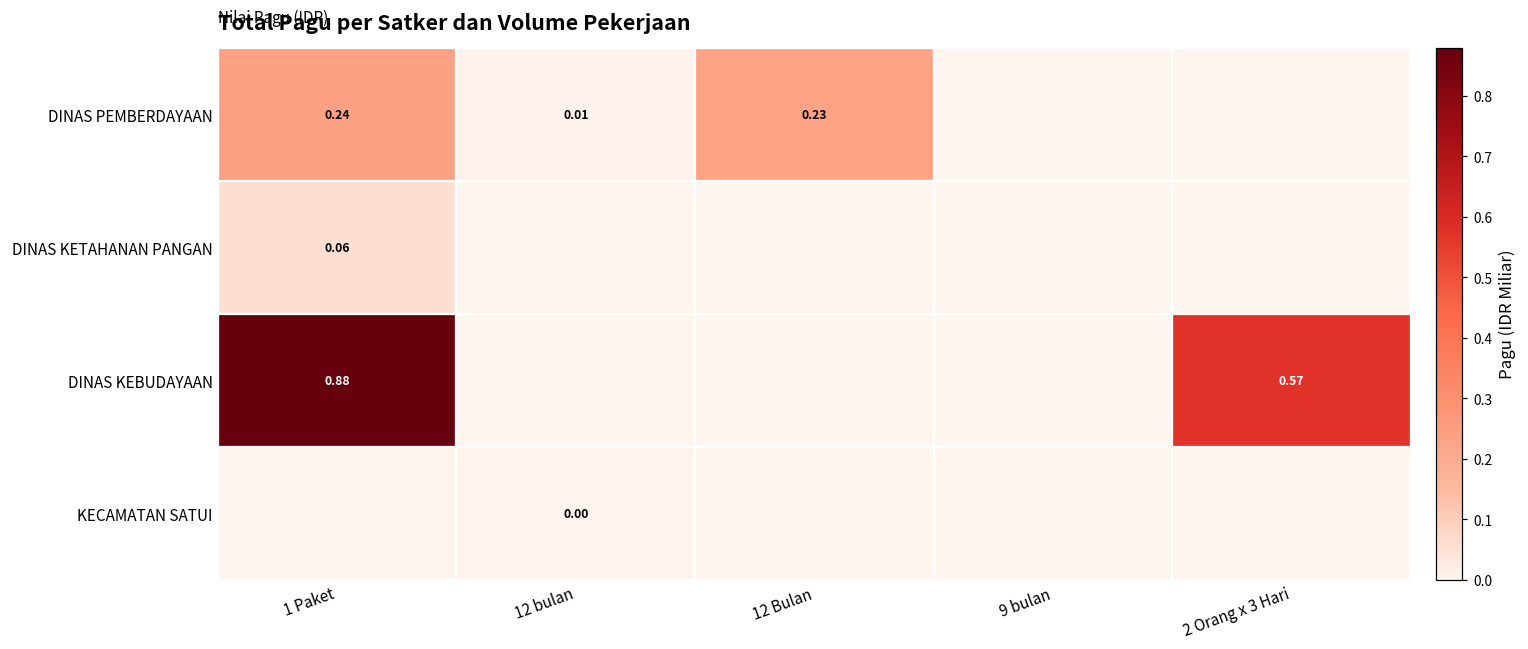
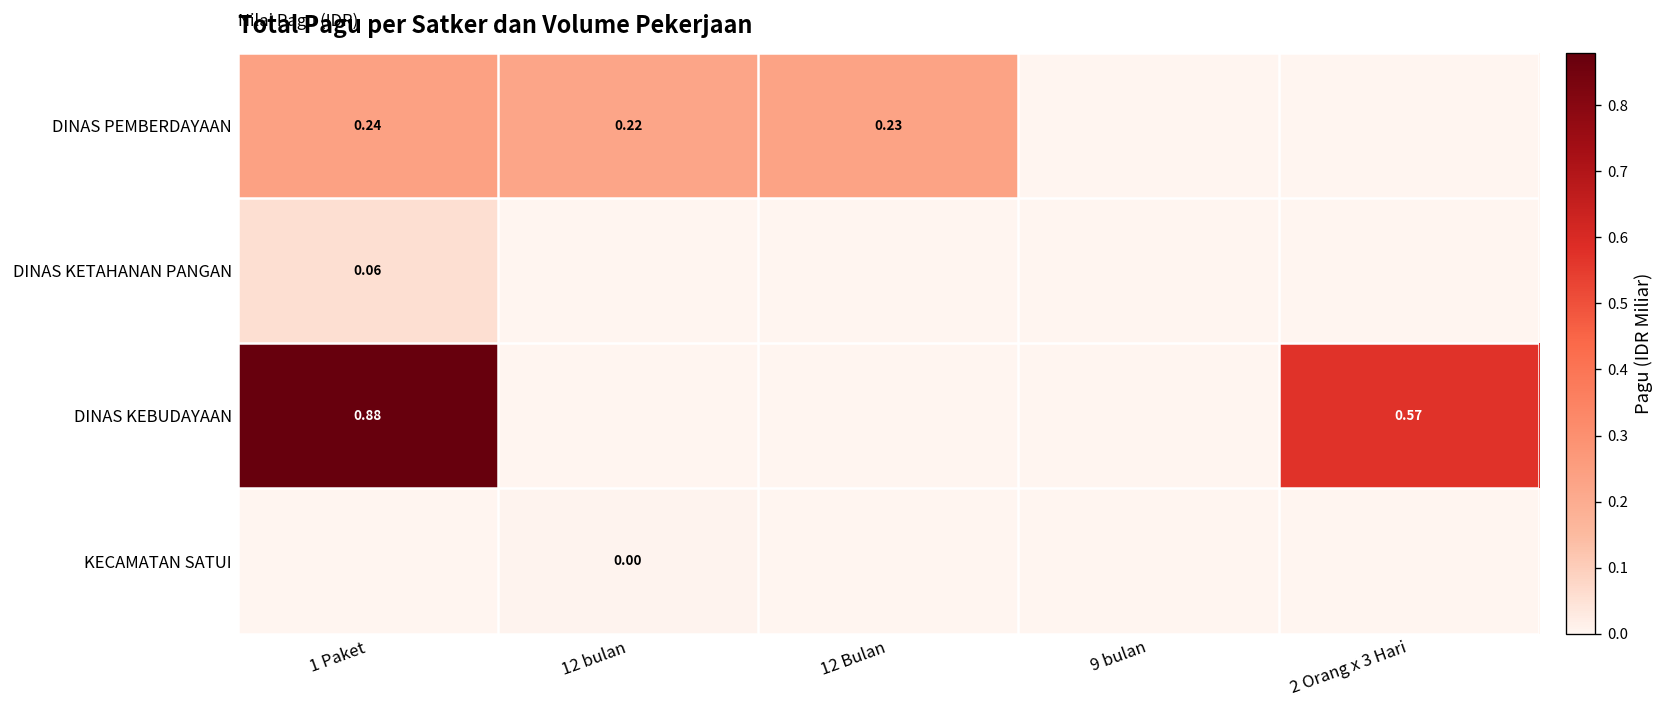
DINAS PEMBERDAYAAN, 12 bulan: 0.01 -> 0.22
